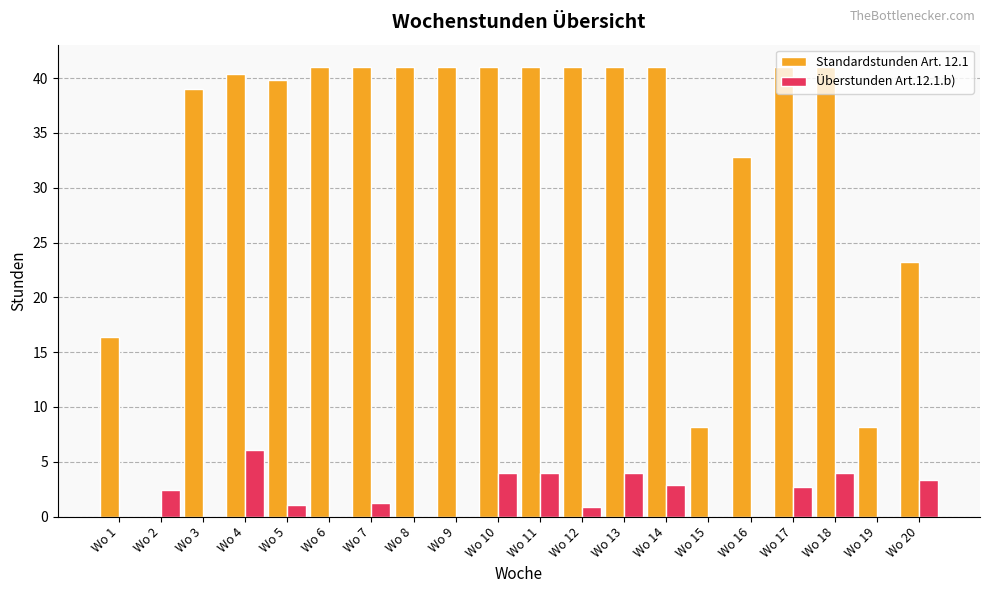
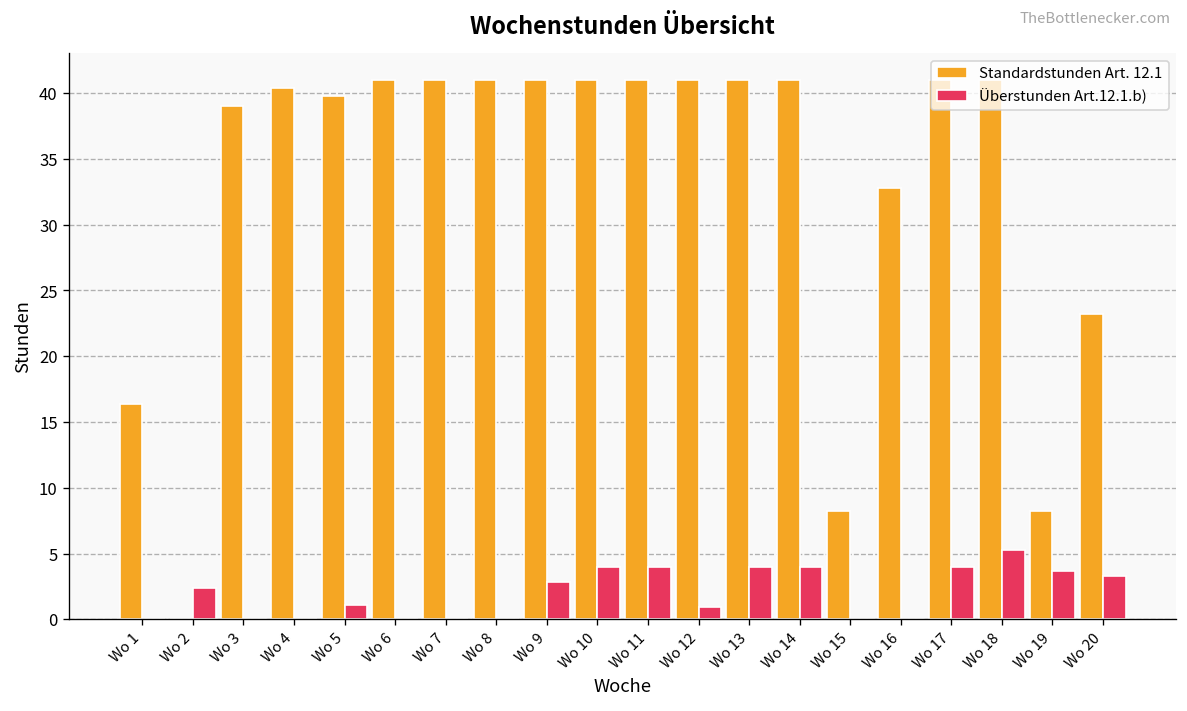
Überstunden Art.12.1.b), Wo 4: 6.1 -> 0.0
Überstunden Art.12.1.b), Wo 7: 1.2 -> 0.0
Überstunden Art.12.1.b), Wo 9: 0.0 -> 2.8
Überstunden Art.12.1.b), Wo 14: 2.9 -> 4.0
Überstunden Art.12.1.b), Wo 17: 2.7 -> 4.0
Überstunden Art.12.1.b), Wo 18: 4.0 -> 5.3
Überstunden Art.12.1.b), Wo 19: 0.0 -> 3.7
